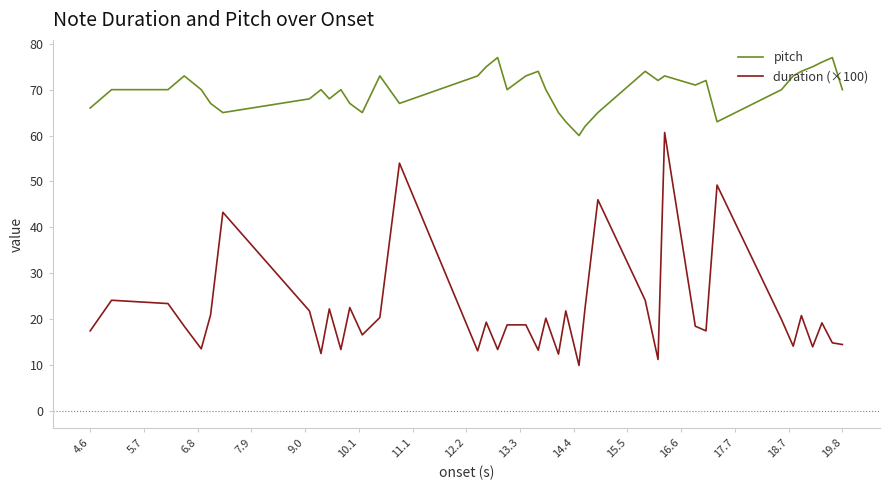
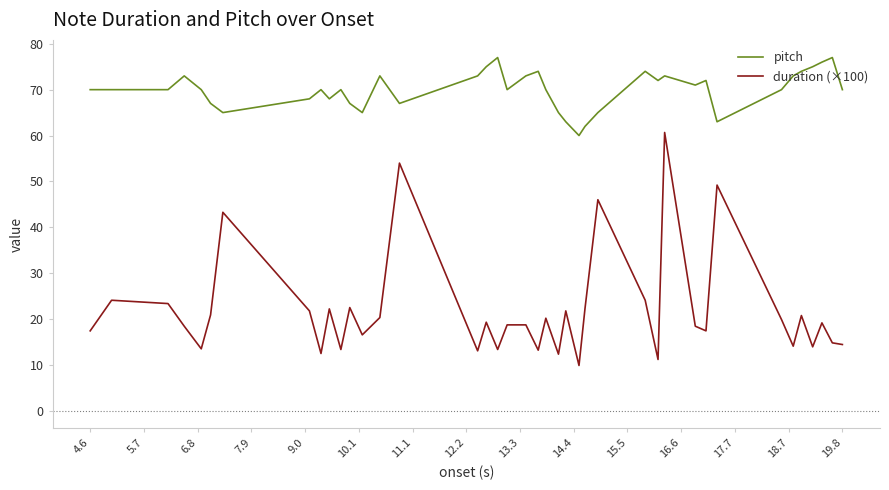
pitch, 4.6: 66 -> 70
